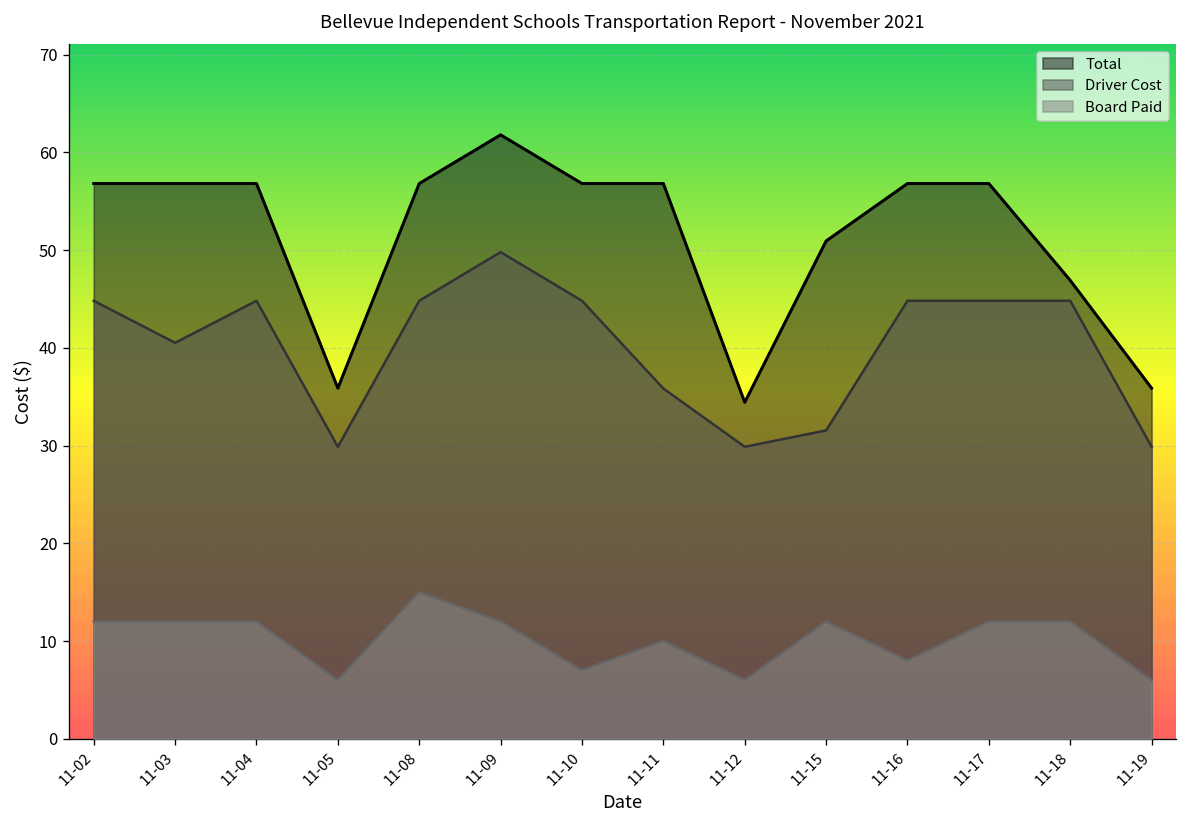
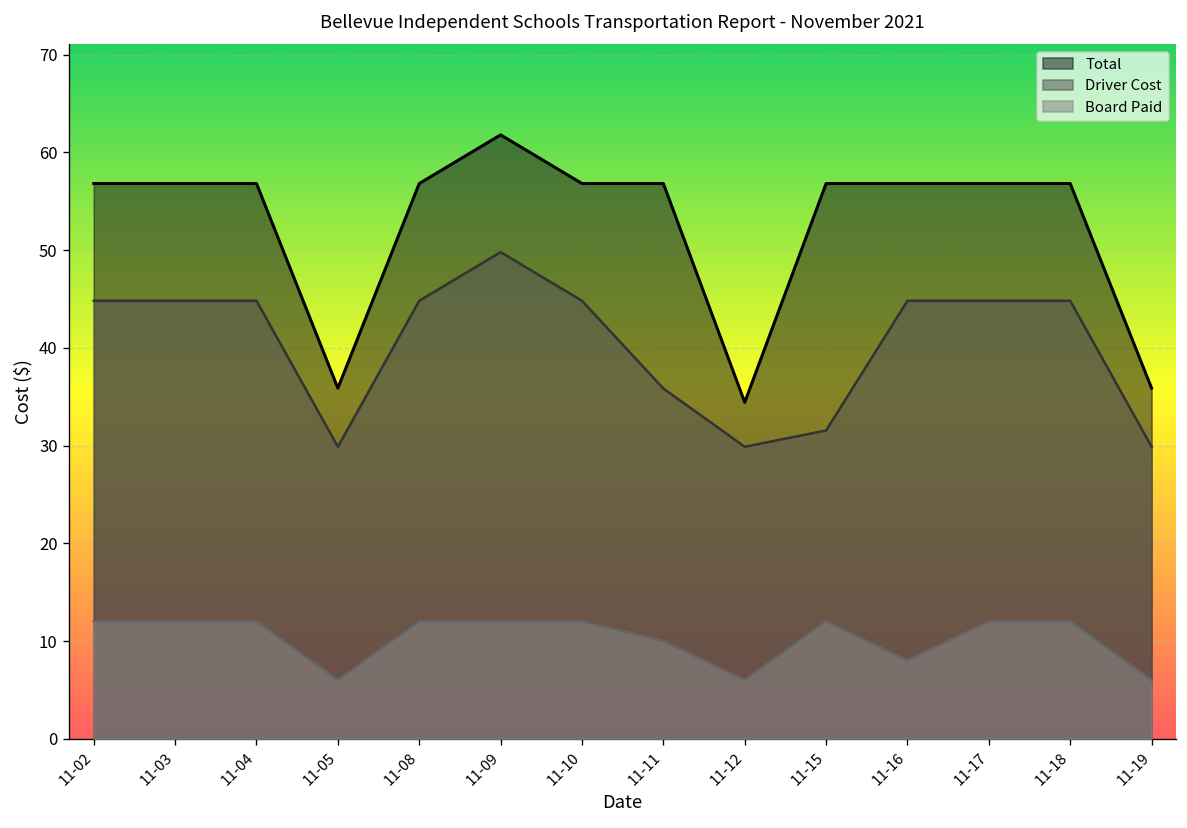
Driver Cost, 11-03: 41 -> 45
Board Paid, 11-08: 15 -> 12
Board Paid, 11-10: 7 -> 12
Total, 11-15: 51 -> 57
Total, 11-18: 47 -> 57
